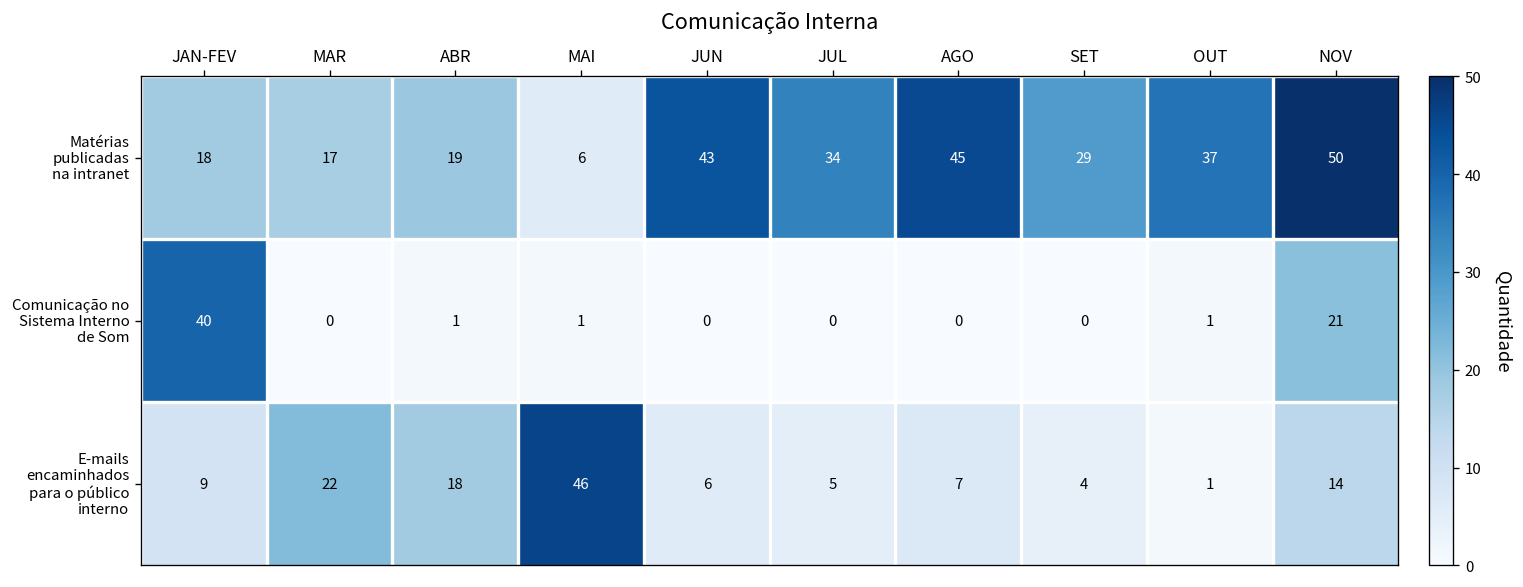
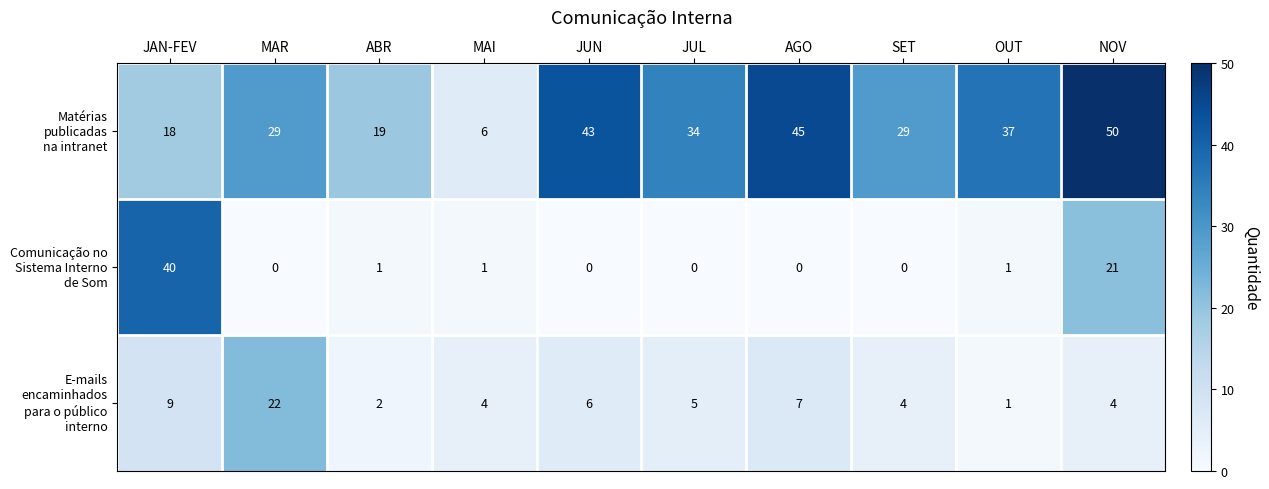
Matérias publicadas na intranet, MAR: 17 -> 29
E-mails encaminhados para o público interno, ABR: 18 -> 2
E-mails encaminhados para o público interno, MAI: 46 -> 4
E-mails encaminhados para o público interno, NOV: 14 -> 4
